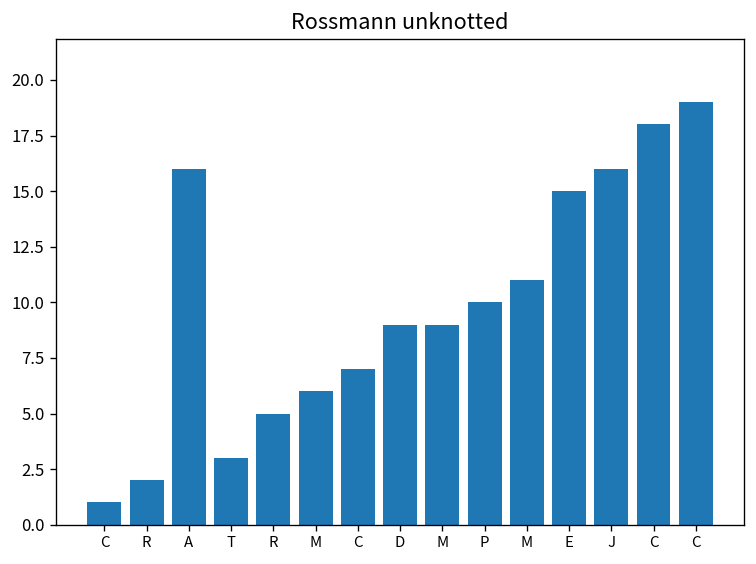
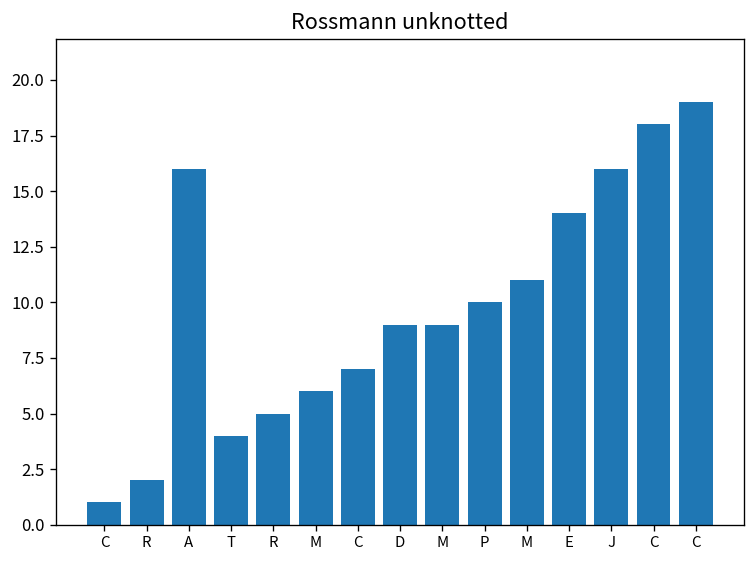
T: 3 -> 4
E: 15 -> 14
